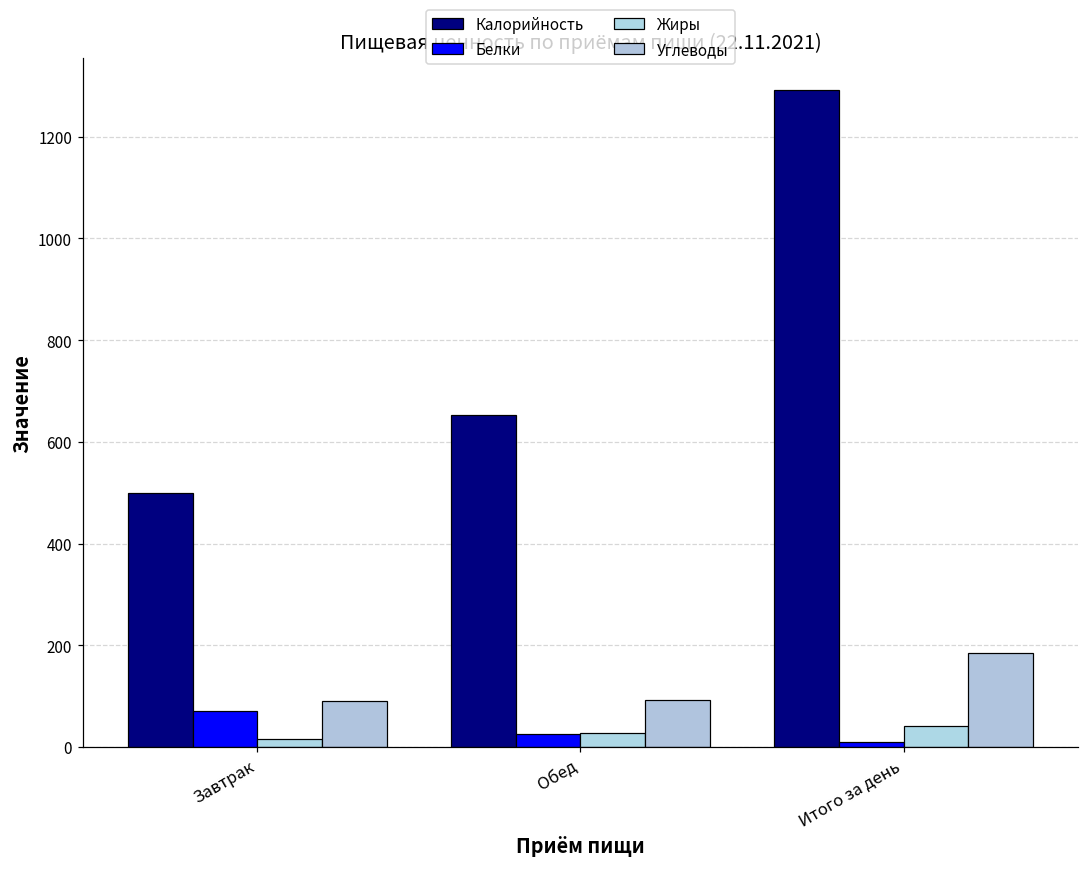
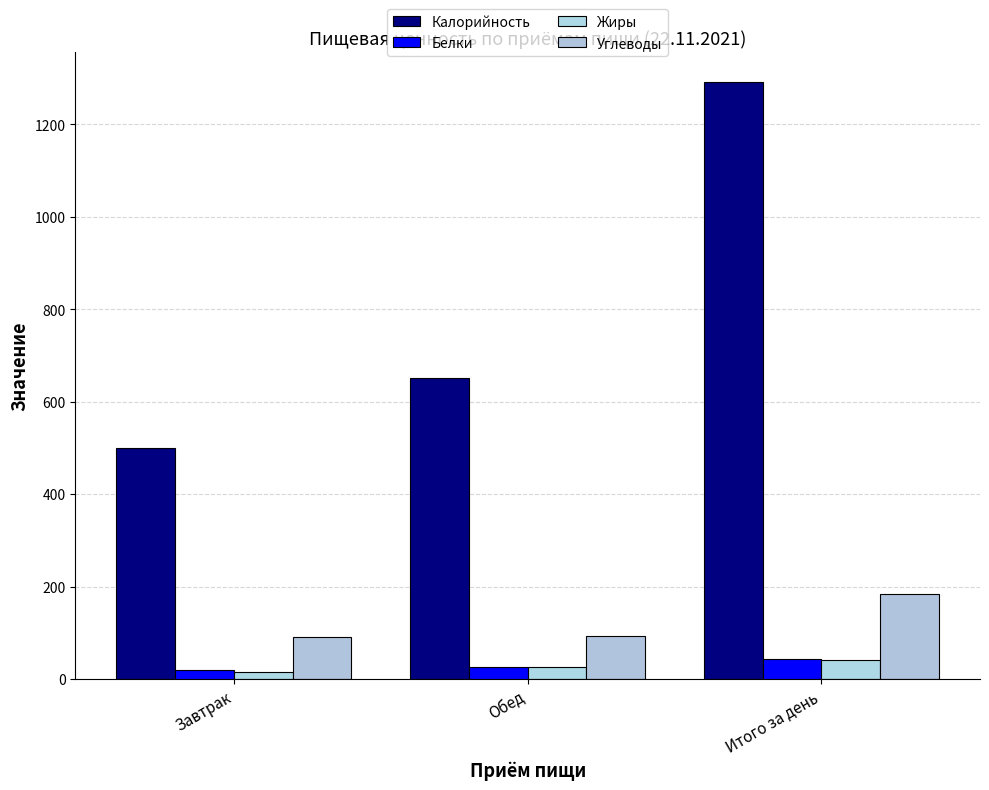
Белки, Завтрак: 70 -> 20
Белки, Итого за день: 10 -> 40
